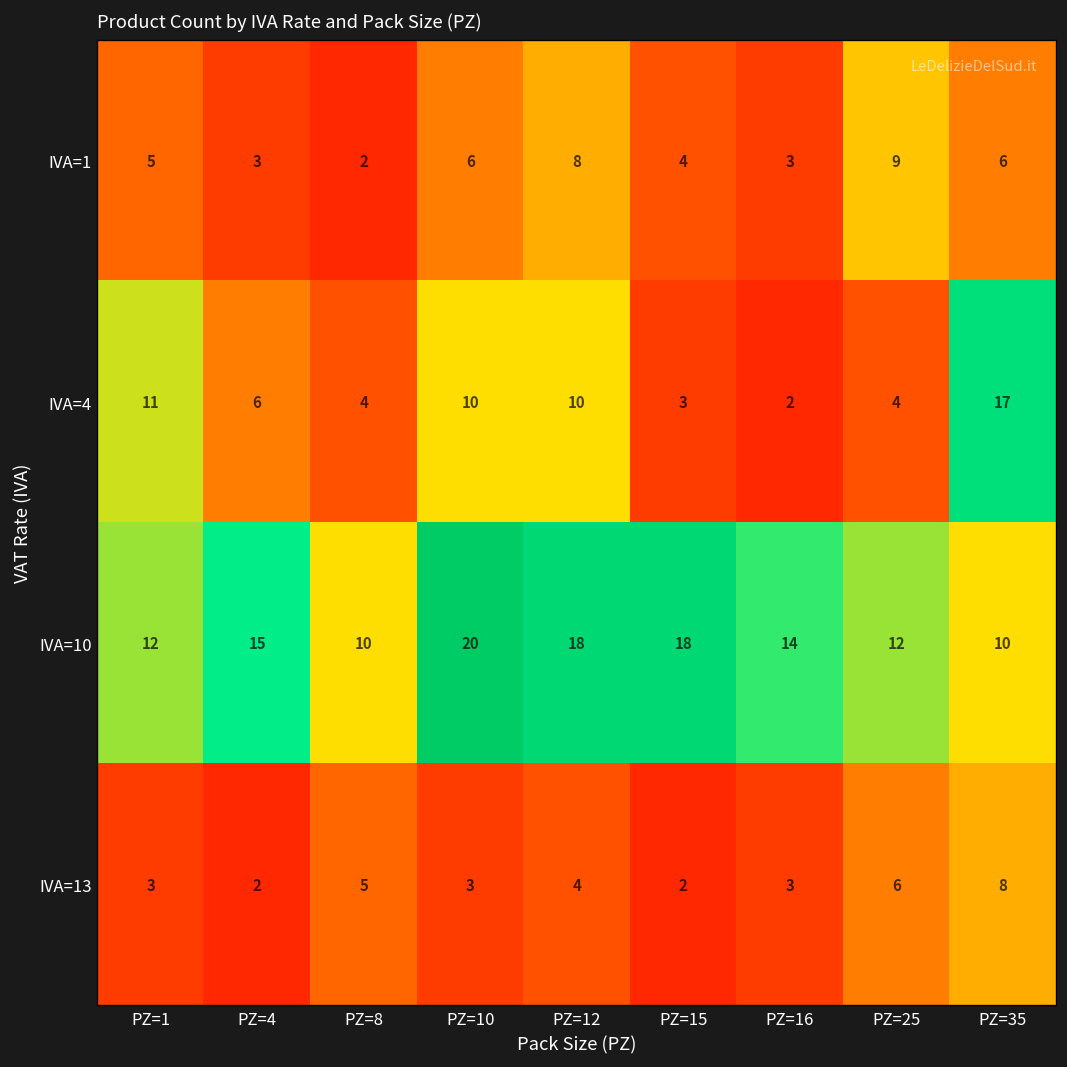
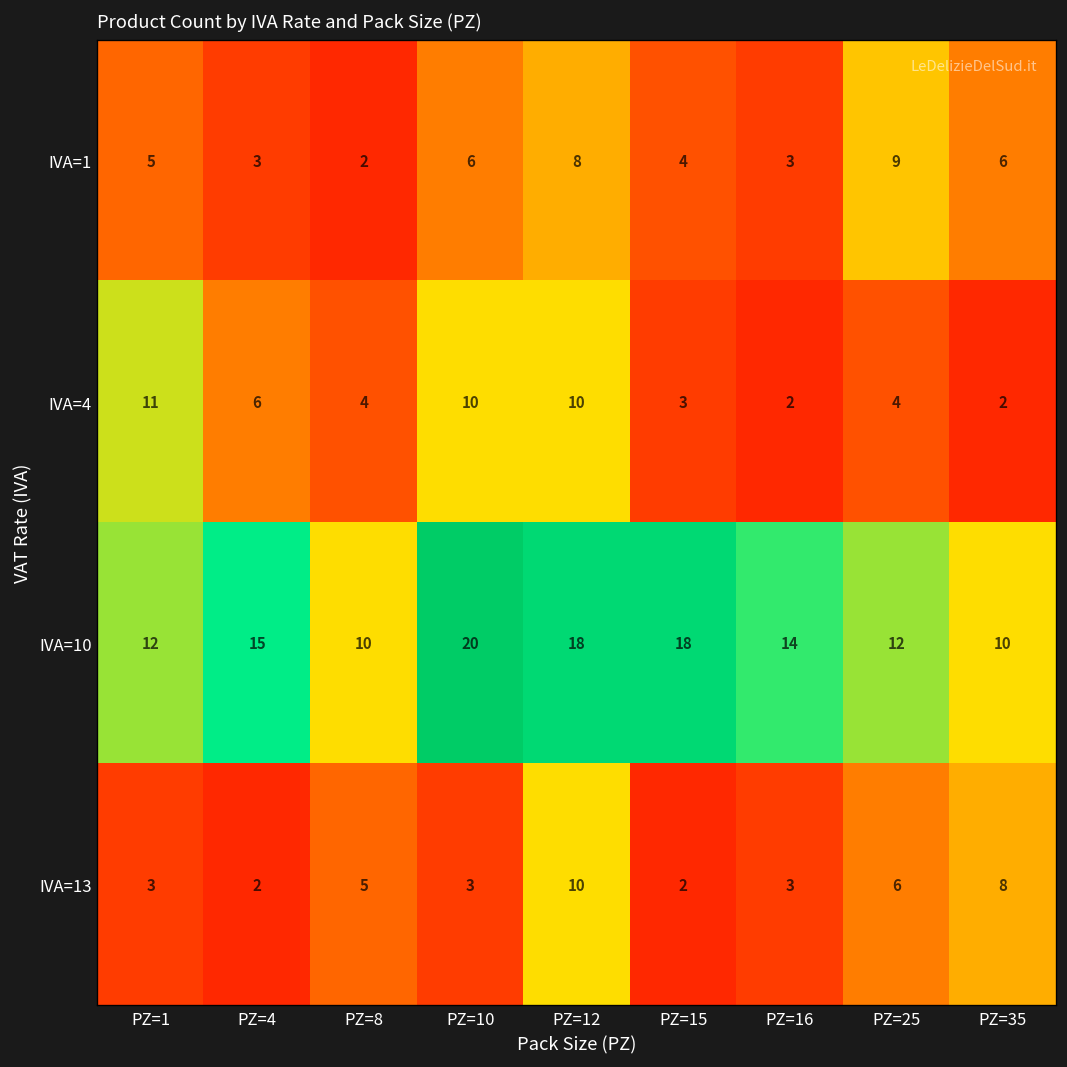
IVA=4, PZ=35: 17 -> 2
IVA=13, PZ=12: 4 -> 10
